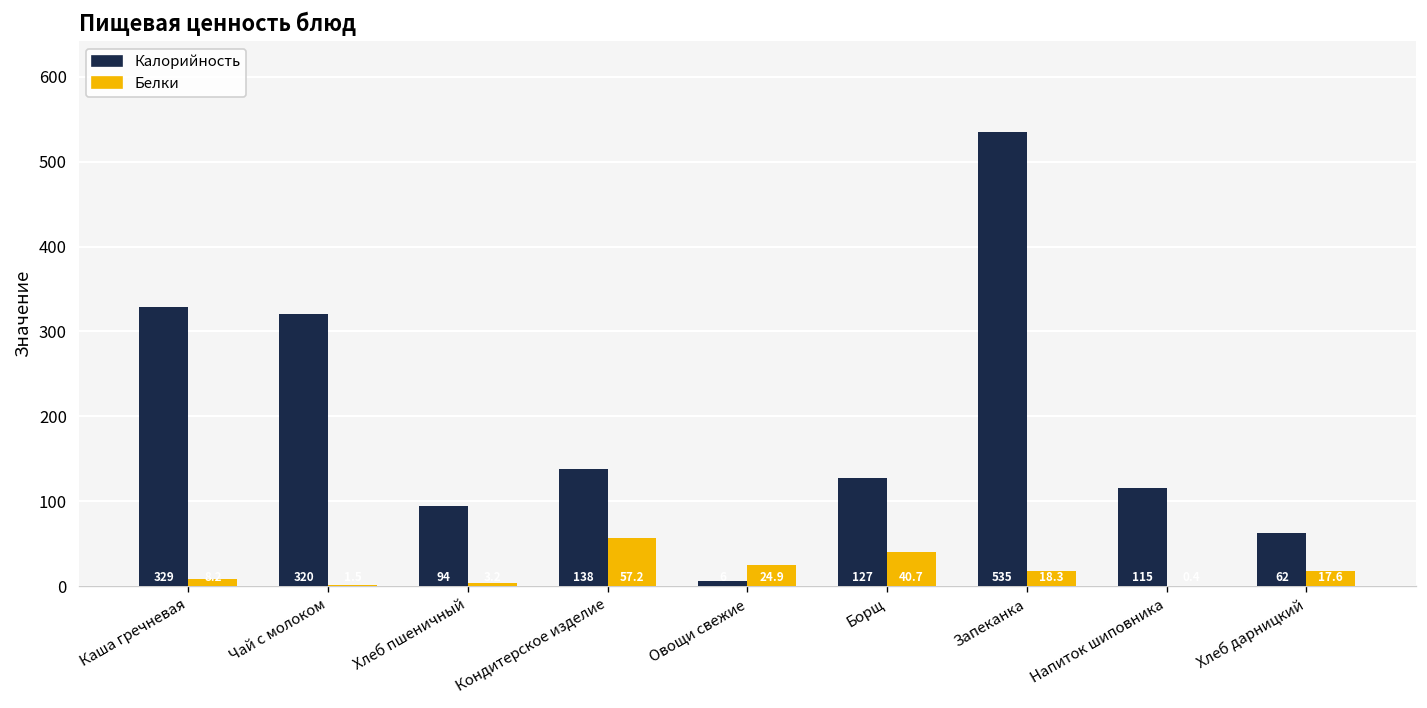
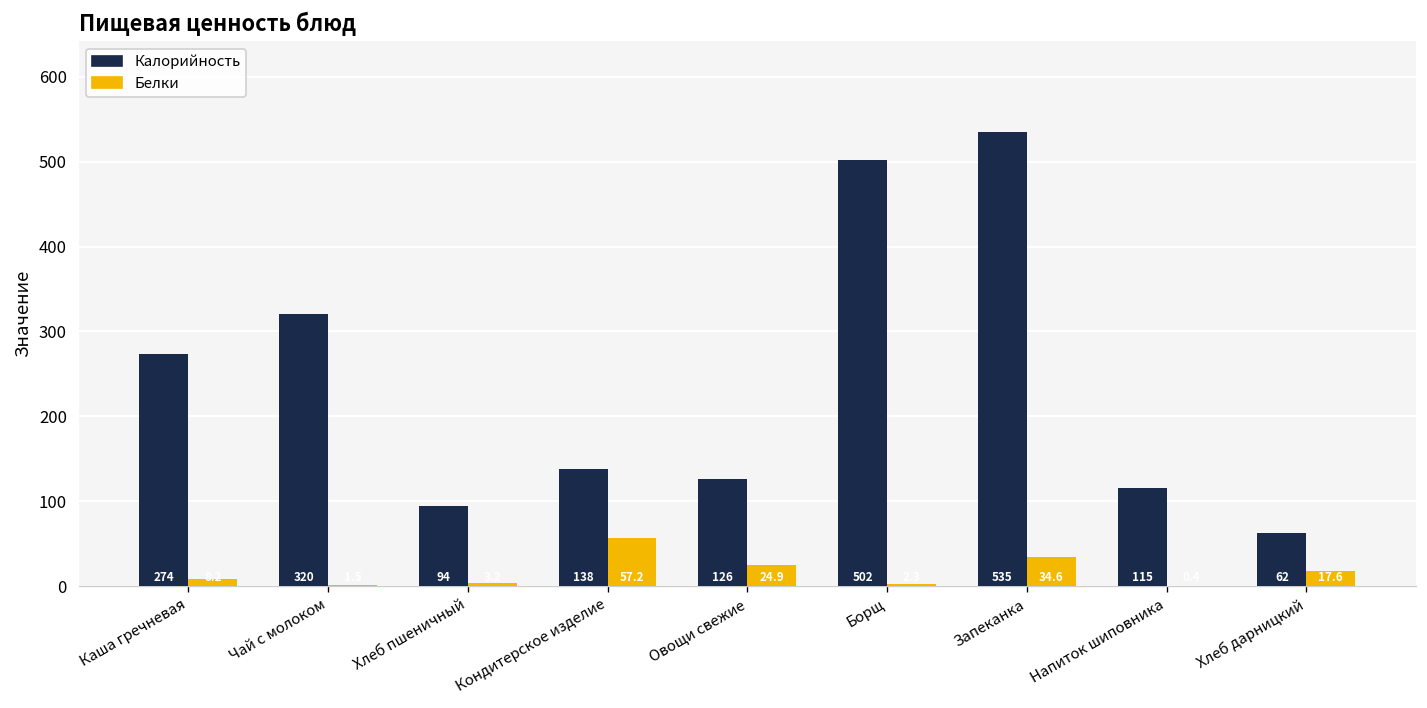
Калорийность, Каша гречневая: 329 -> 274
Калорийность, Овощи свежие: 10 -> 130
Калорийность, Борщ: 127 -> 502
Белки, Борщ: 40 -> 0
Белки, Запеканка: 18.3 -> 34.6
